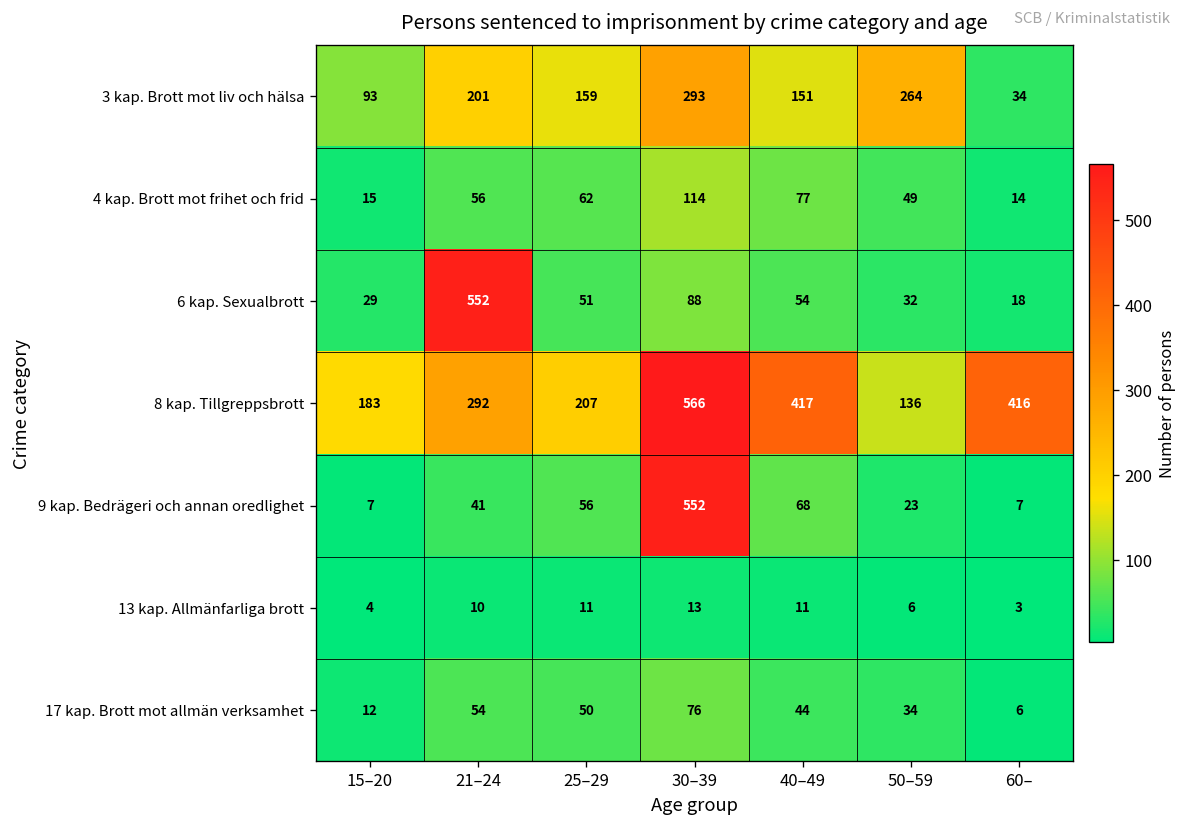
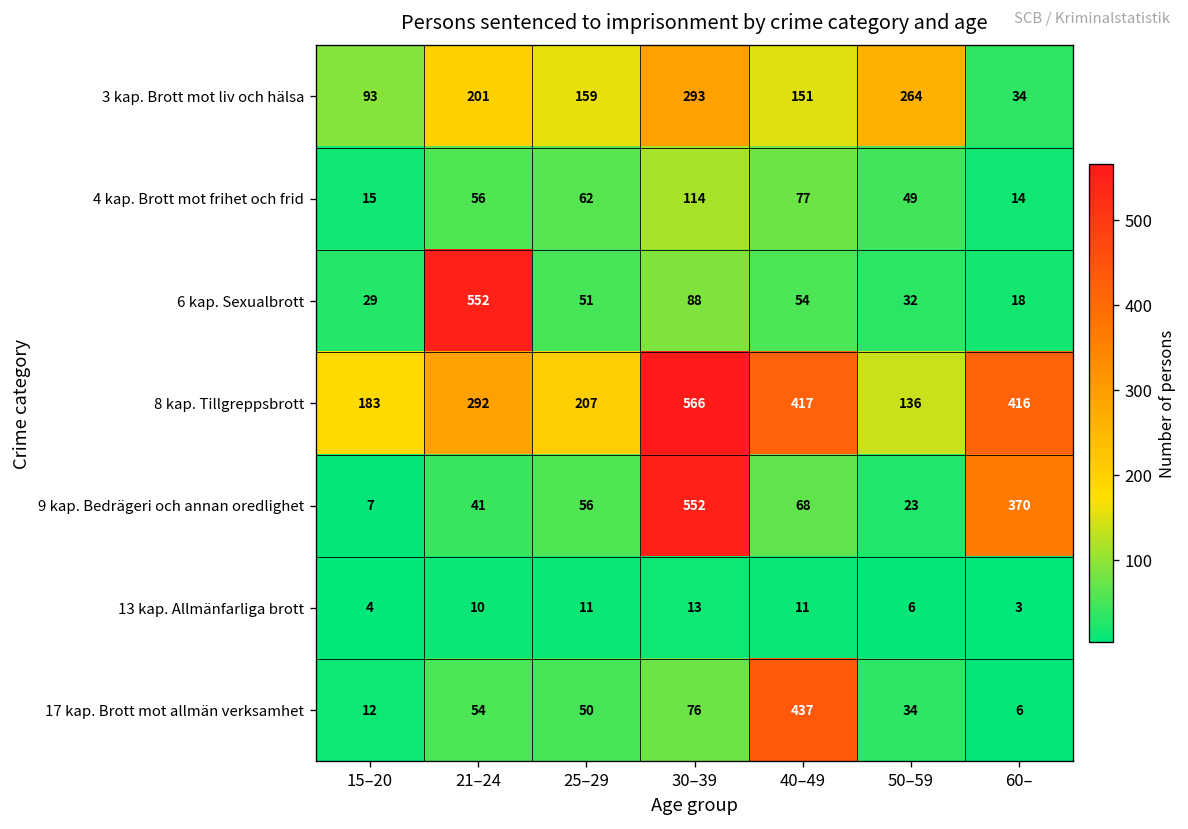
9 kap. Bedrägeri och annan oredlighet, 60–: 7 -> 370
17 kap. Brott mot allmän verksamhet, 40–49: 44 -> 437
